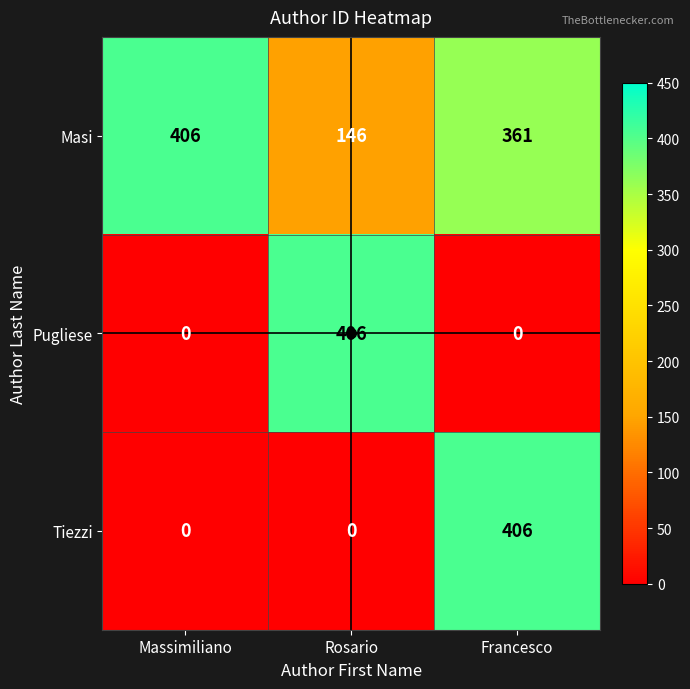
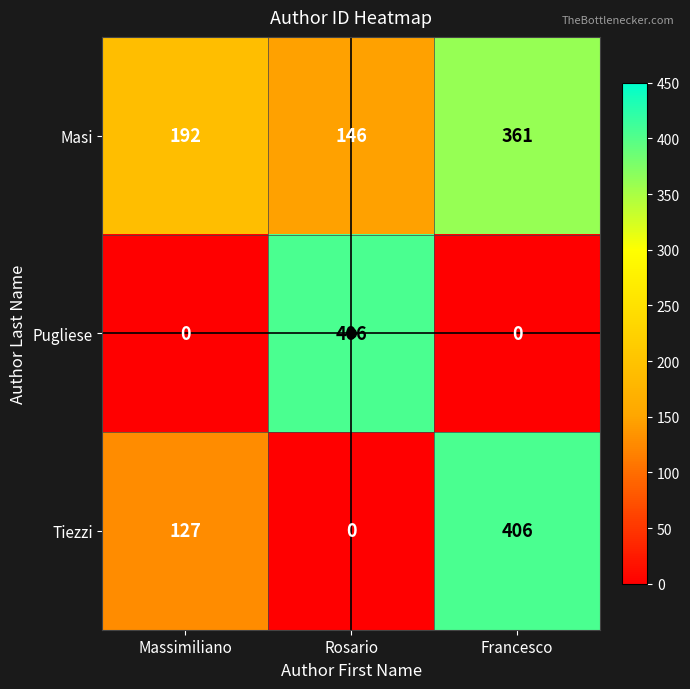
Masi, Massimiliano: 406 -> 192
Tiezzi, Massimiliano: 0 -> 127
